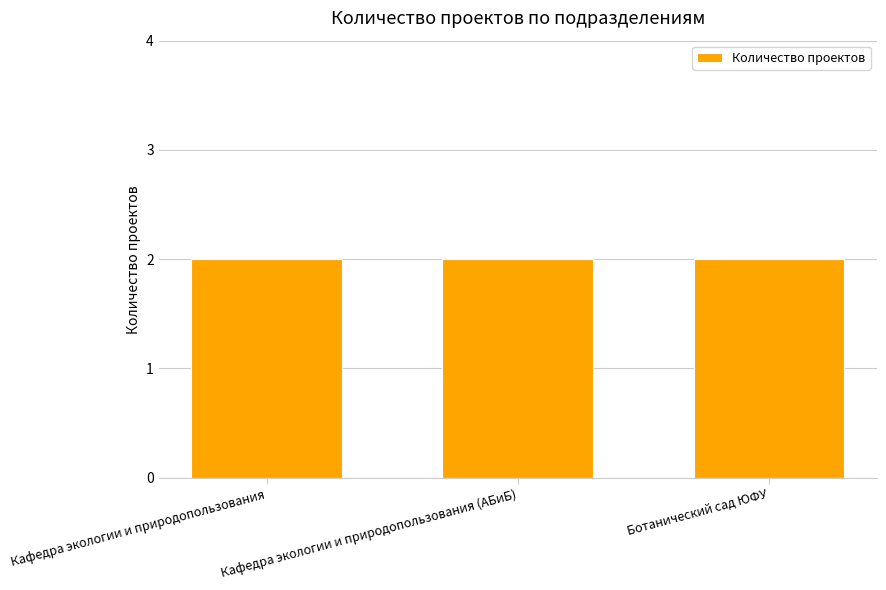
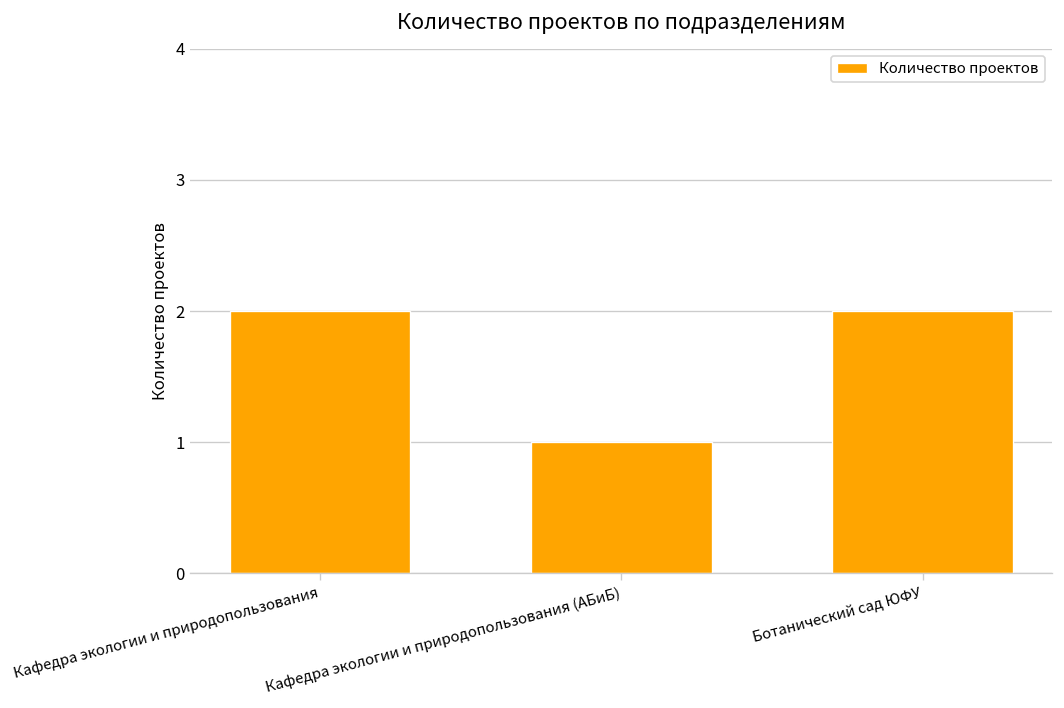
Кафедра экологии и природопользования (АБиБ): 2 -> 1
